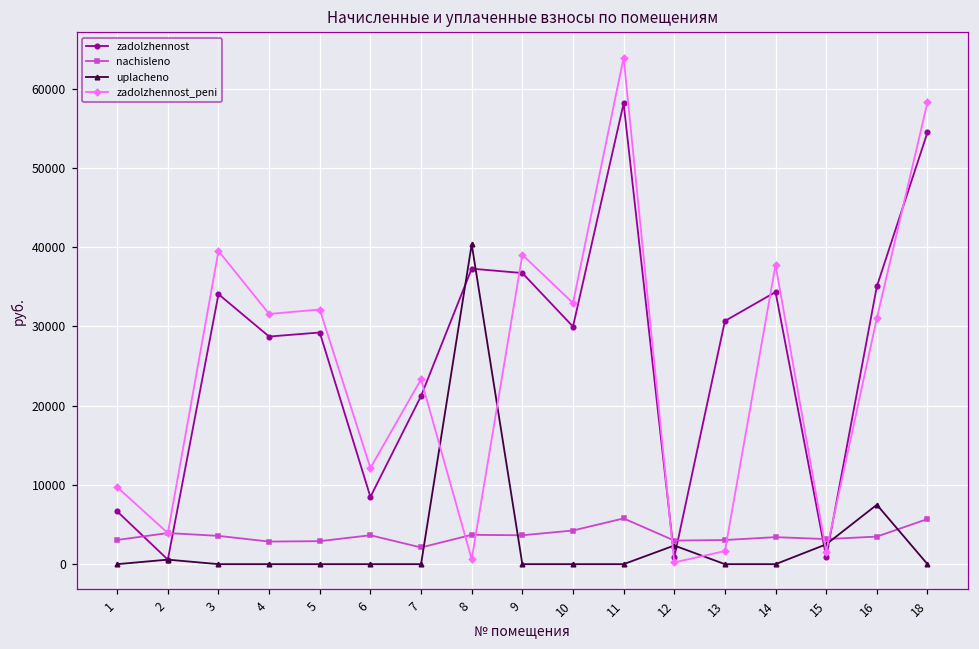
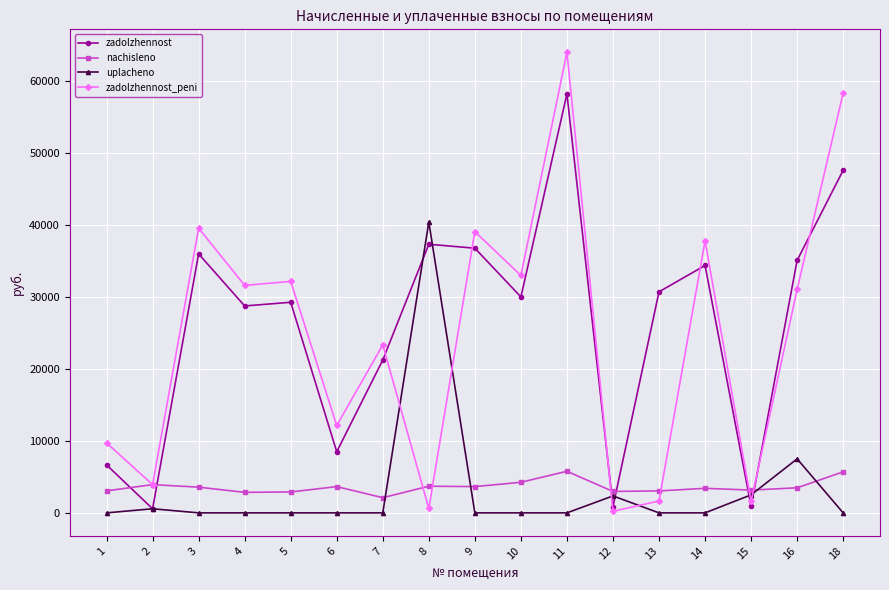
zadolzhennost, 3: 34000 -> 36000
zadolzhennost, 18: 54000 -> 48000
